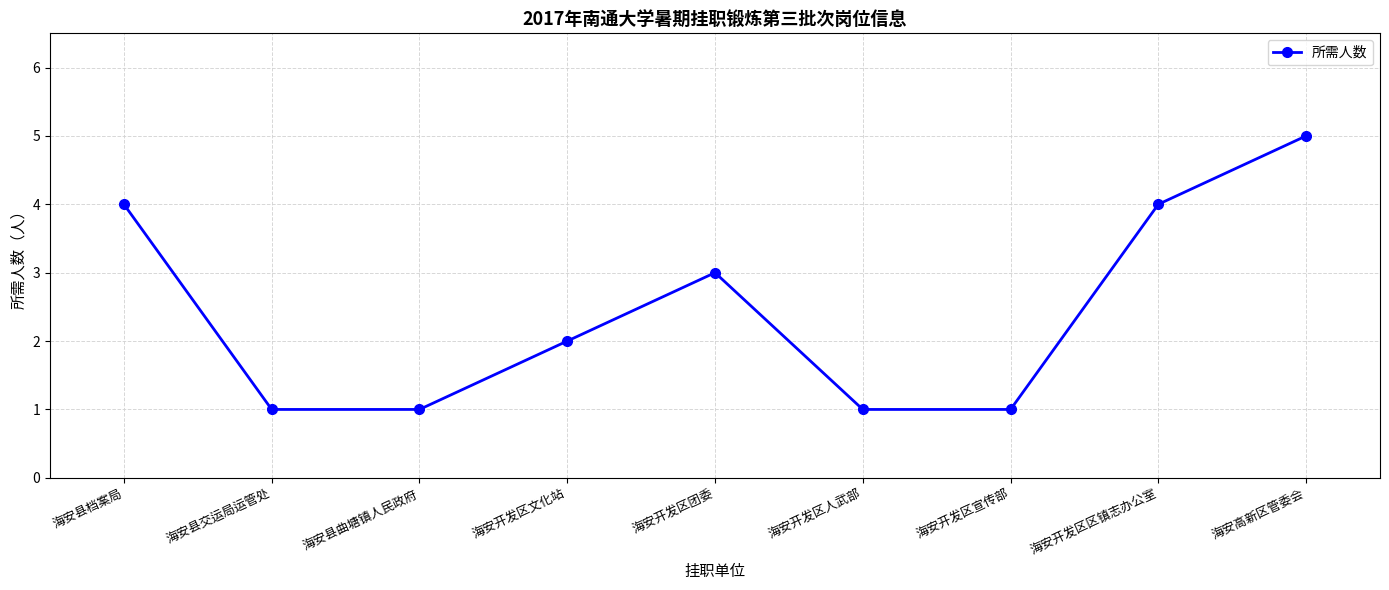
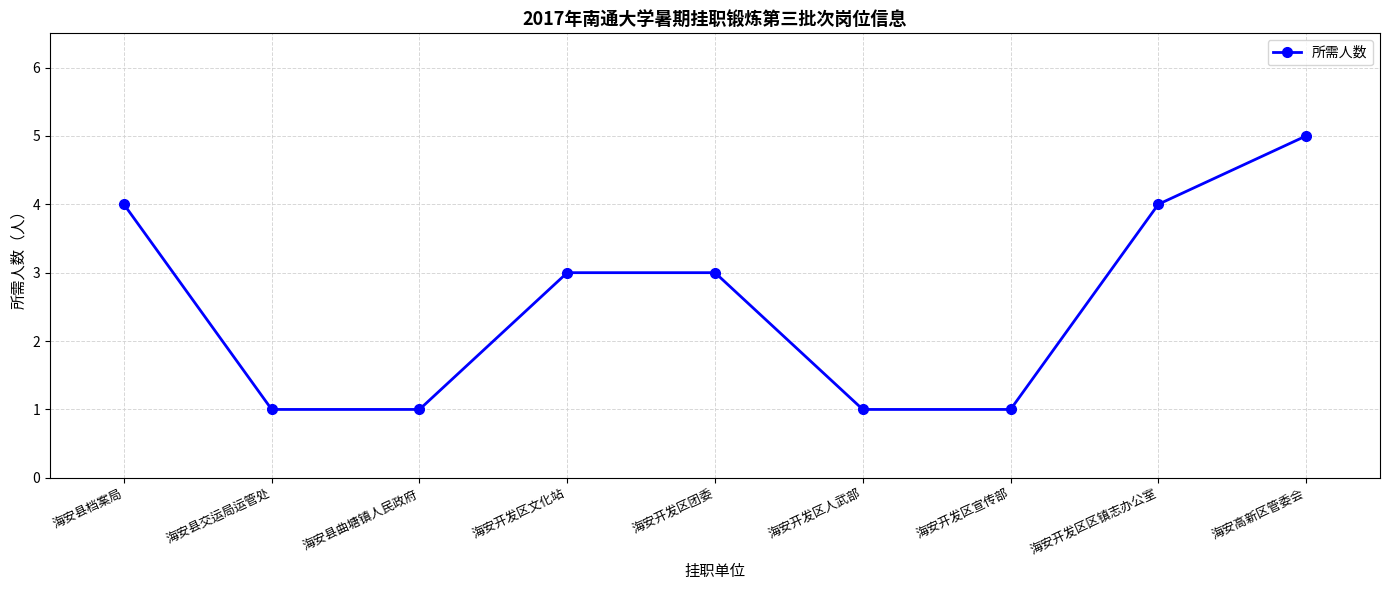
海安开发区文化站: 2 -> 3
